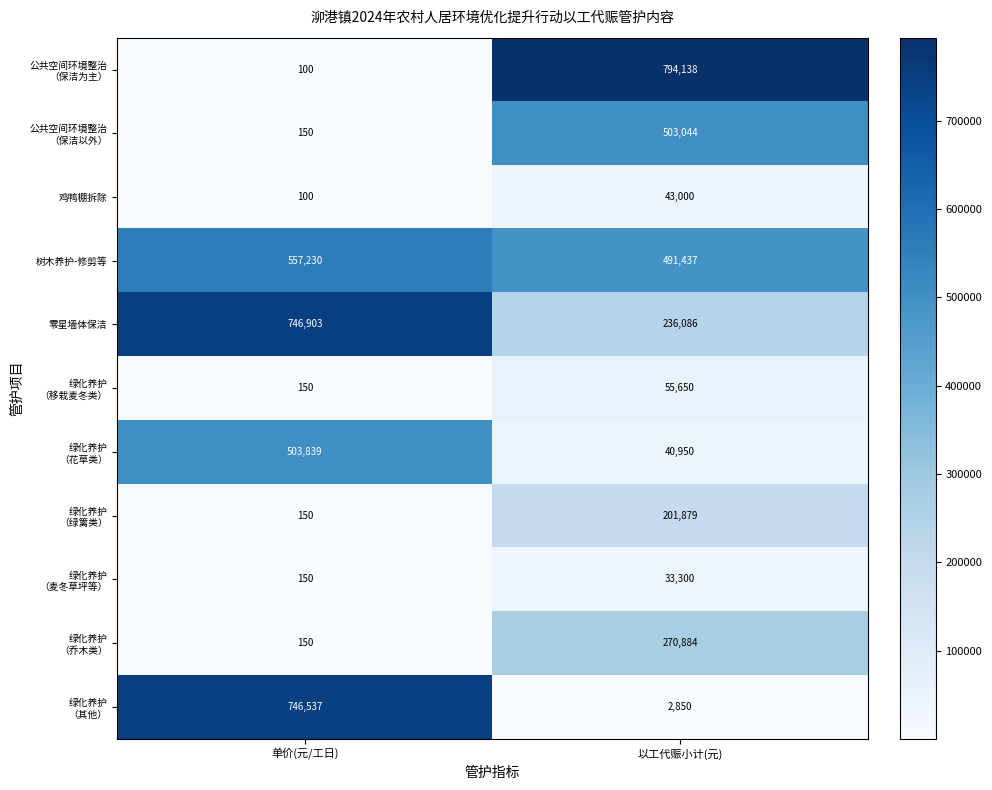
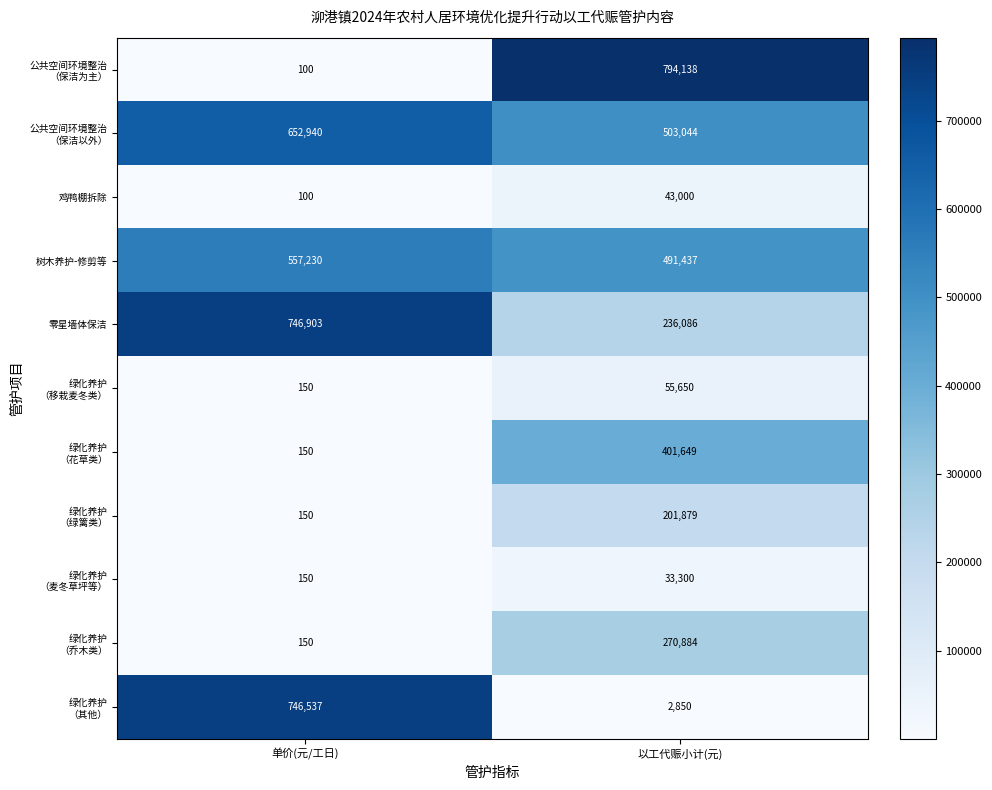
公共空间环境整治 （保洁以外）, 单价(元/工日): 150 -> 652,940
绿化养护 （花草类）, 单价(元/工日): 503,839 -> 150
绿化养护 （花草类）, 以工代赈小计(元): 40,950 -> 401,649
